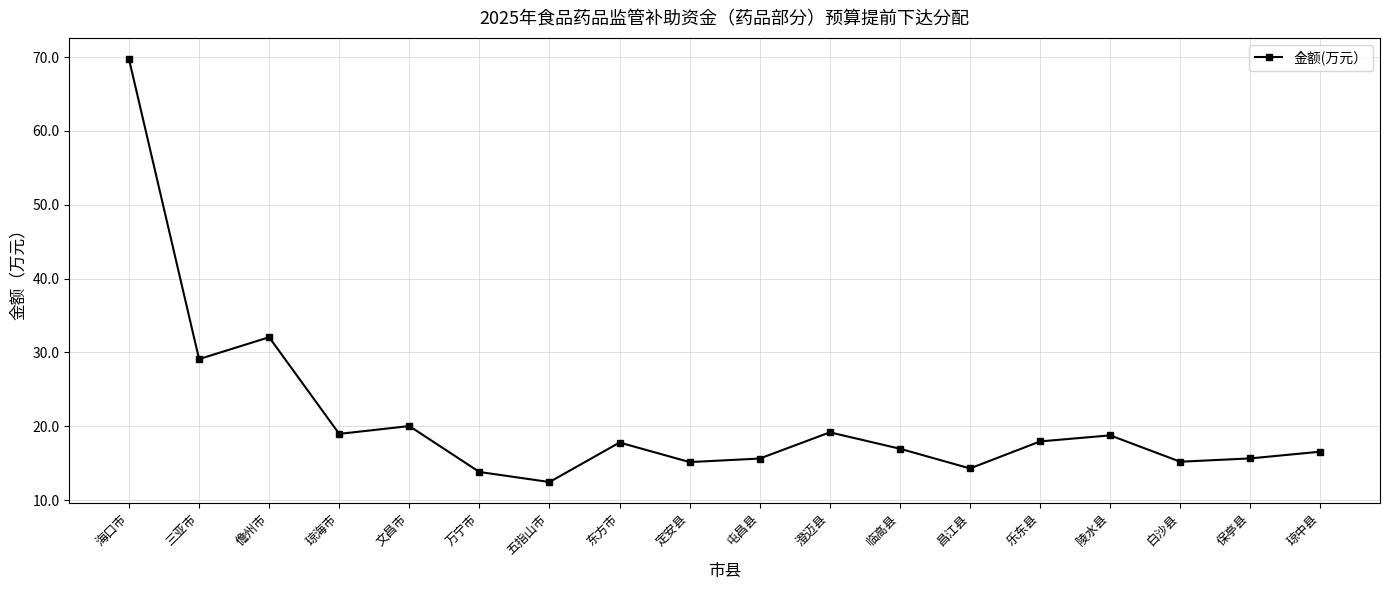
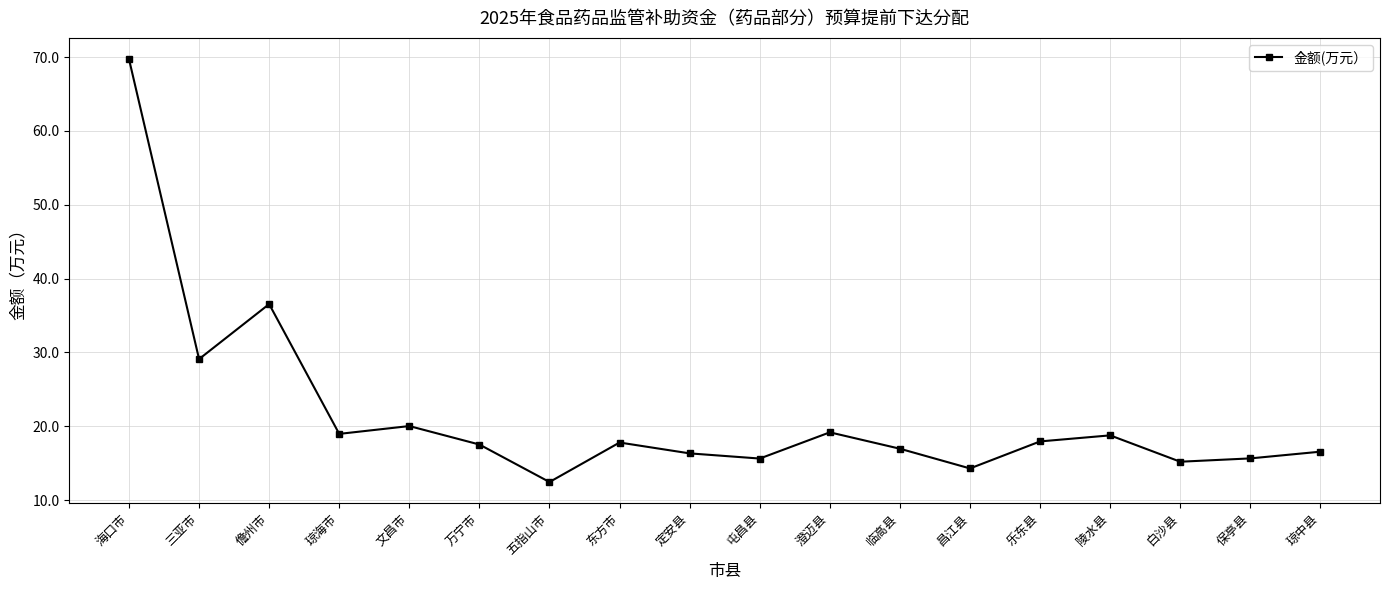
儋州市: 32 -> 37
万宁市: 14 -> 18
定安县: 15 -> 16
